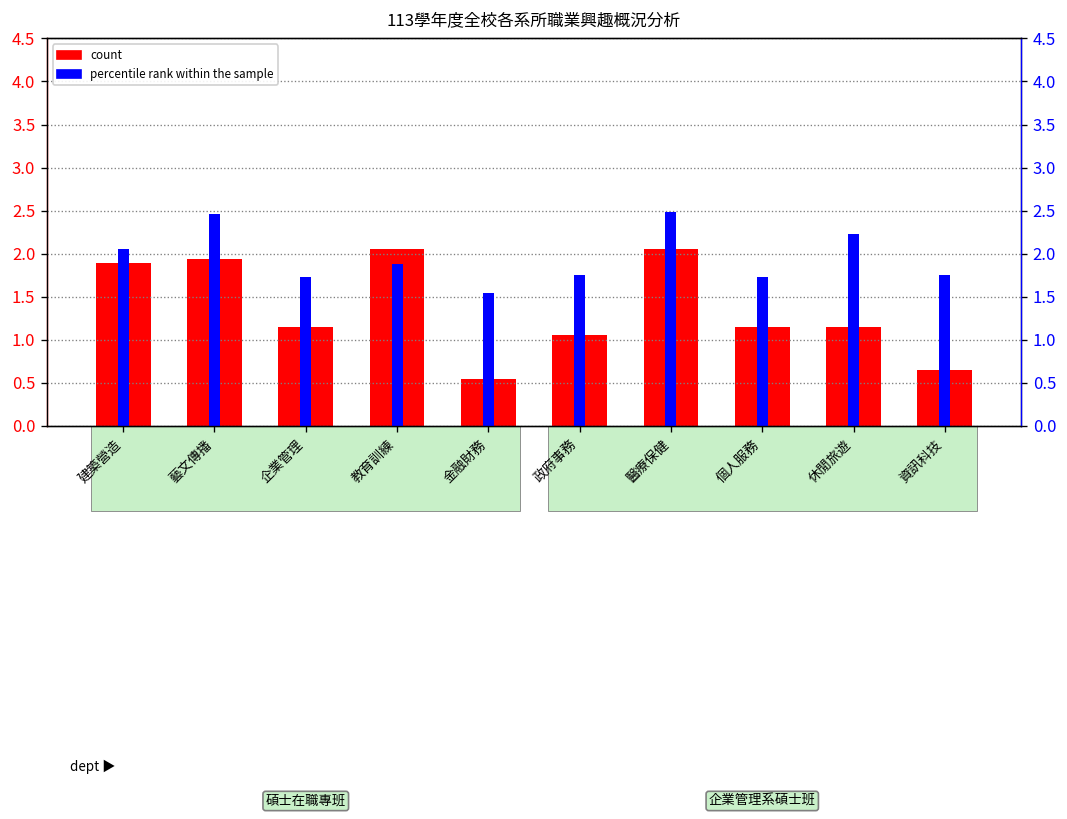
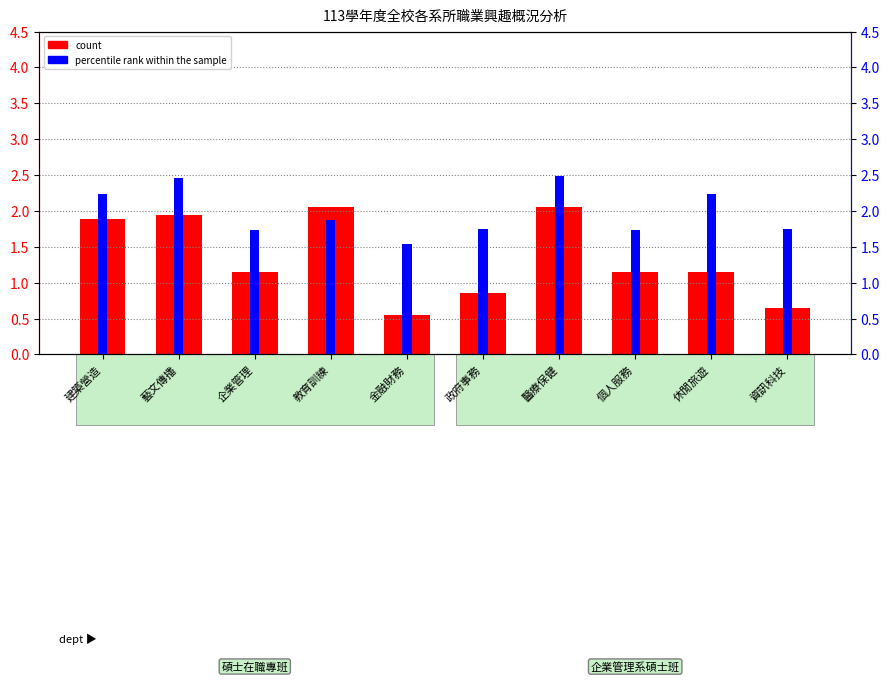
count, 政府事務: 1.1 -> 0.9
percentile rank within the sample, 建築營造: 2.1 -> 2.2
